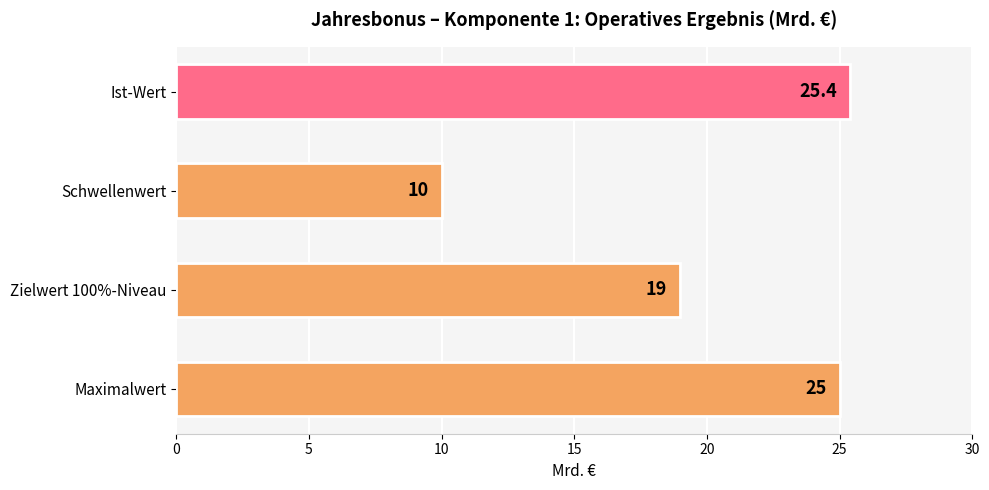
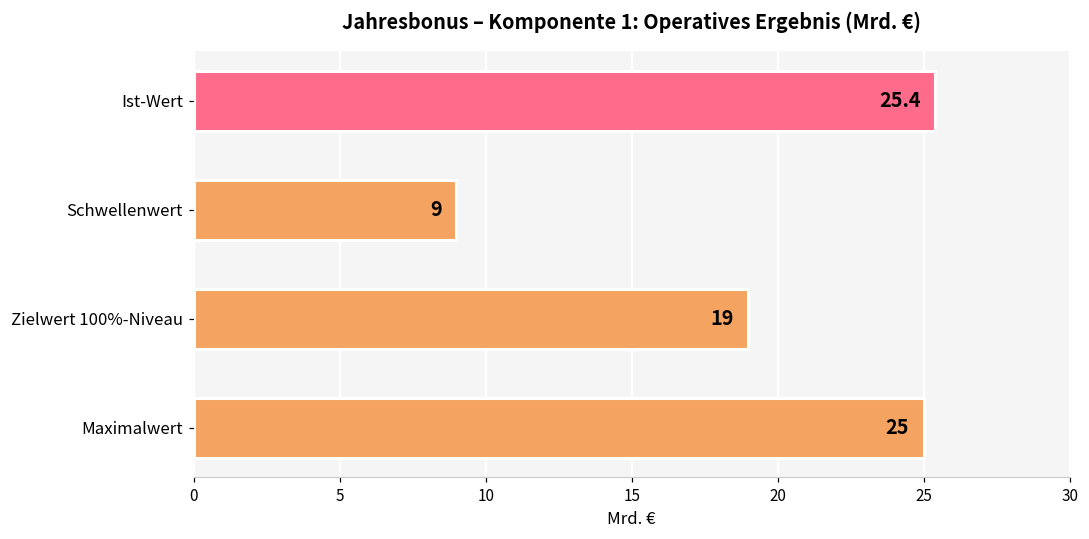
Schwellenwert: 10 -> 9
